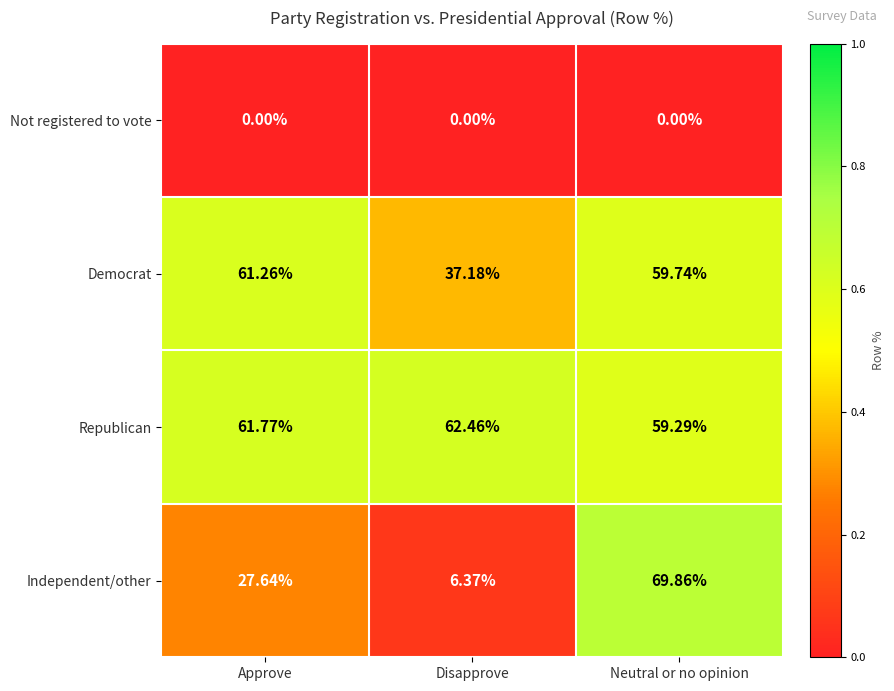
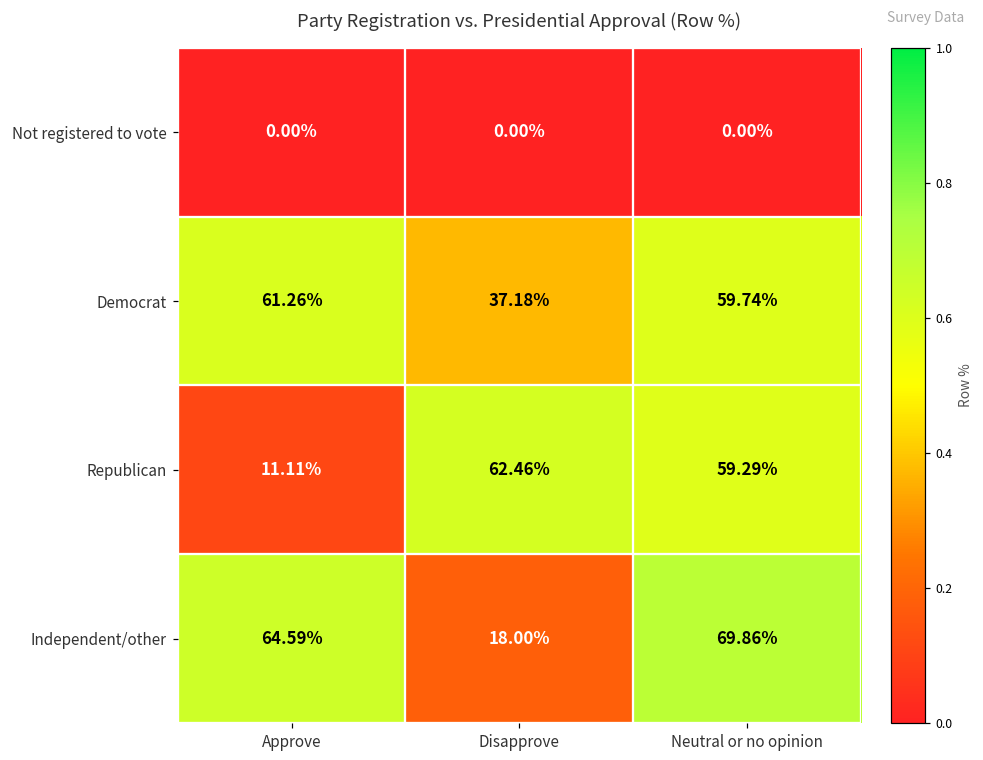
Republican, Approve: 61.77% -> 11.11%
Independent/other, Approve: 27.64% -> 64.59%
Independent/other, Disapprove: 6.37% -> 18.00%
